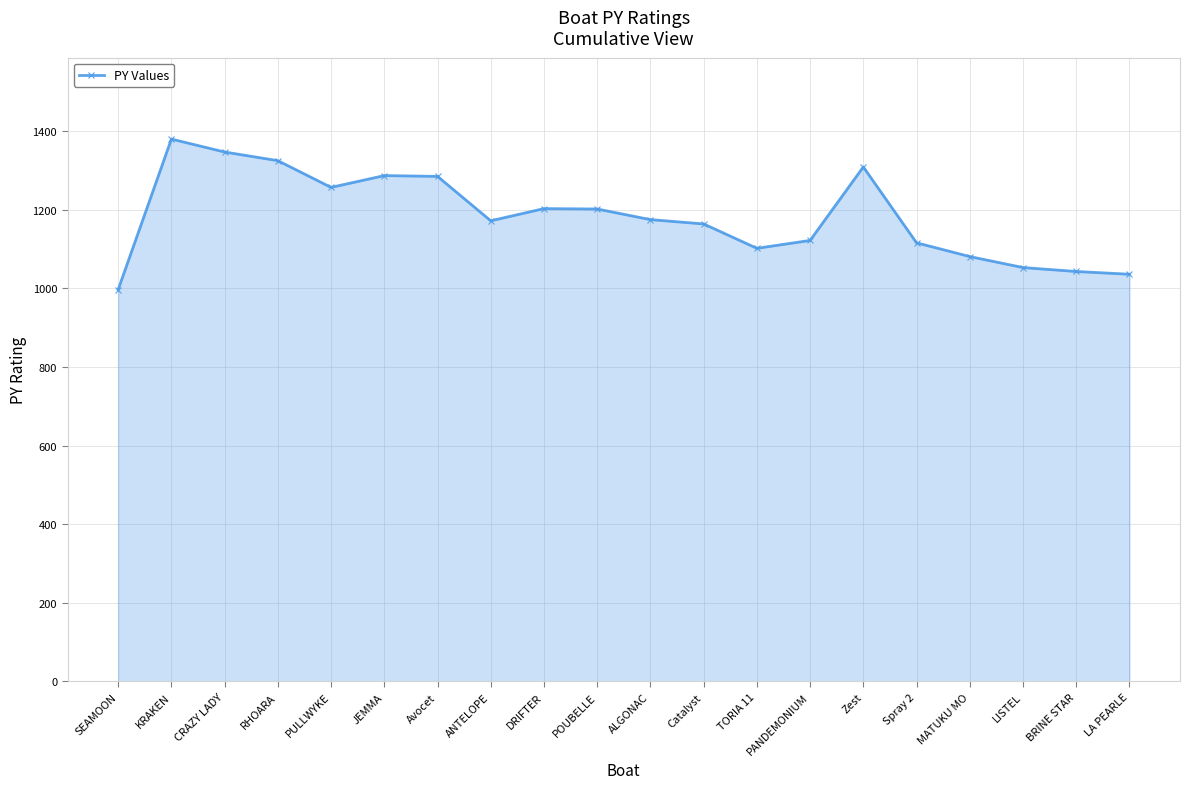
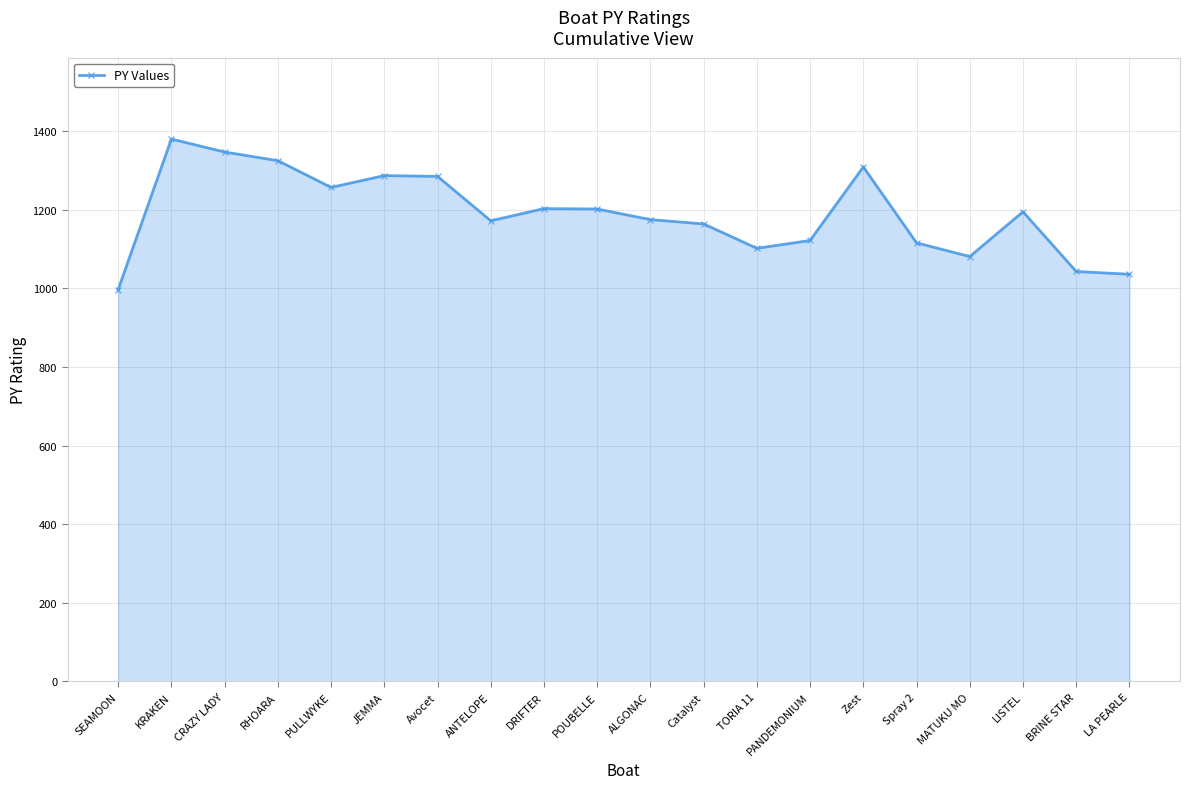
LISTEL: 1050 -> 1200
